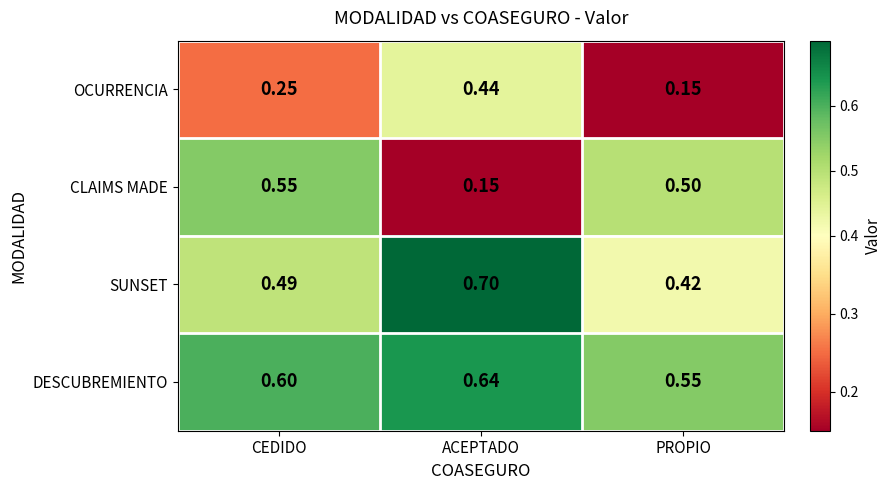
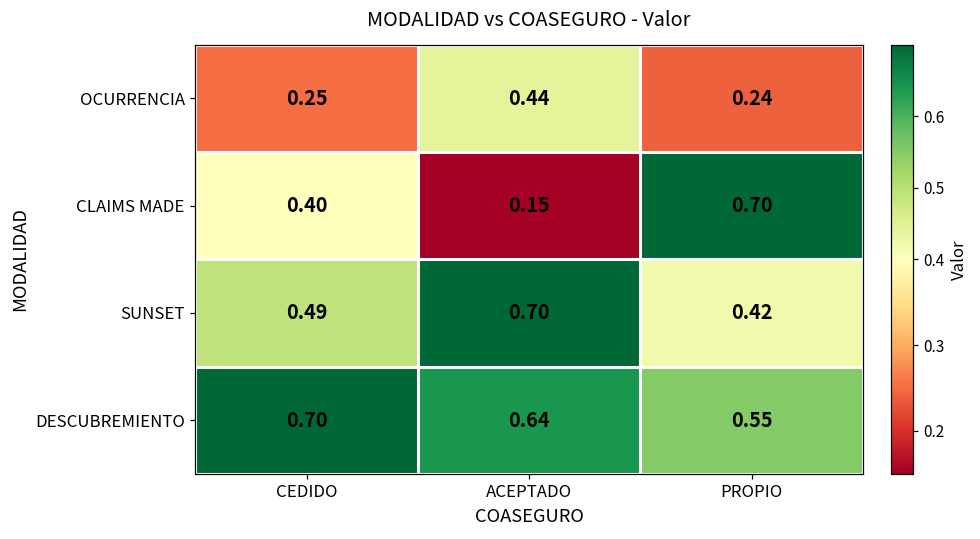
OCURRENCIA, PROPIO: 0.15 -> 0.24
CLAIMS MADE, CEDIDO: 0.55 -> 0.40
CLAIMS MADE, PROPIO: 0.50 -> 0.70
DESCUBREMIENTO, CEDIDO: 0.60 -> 0.70
